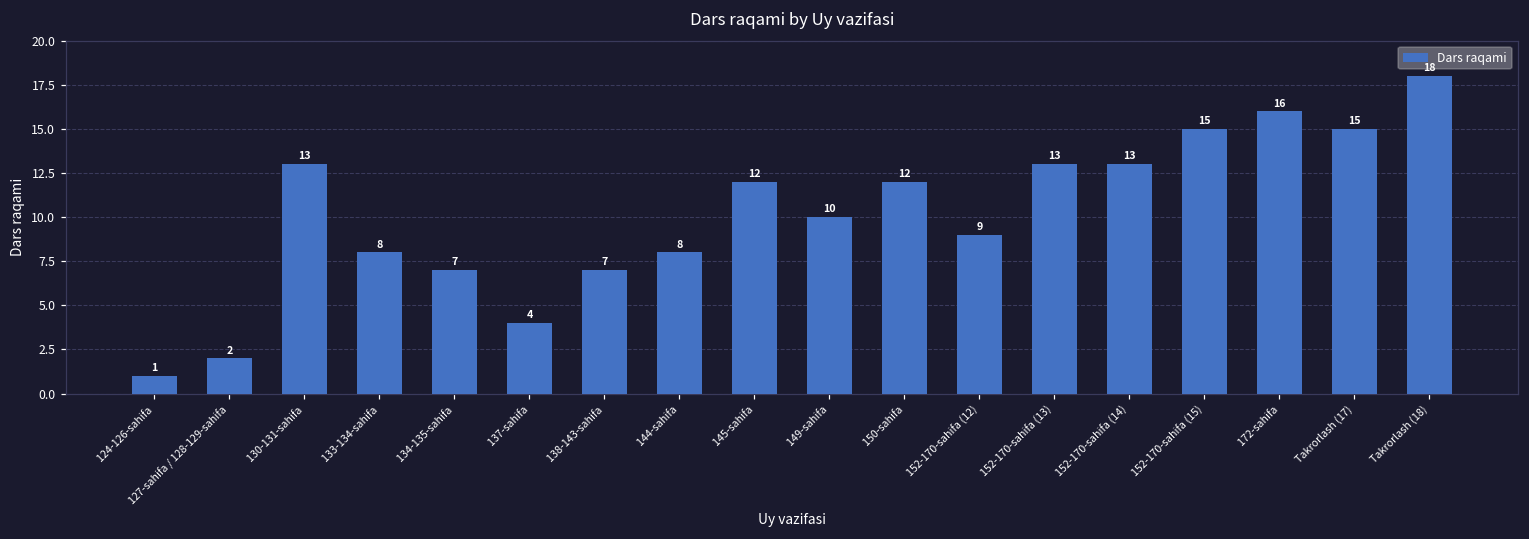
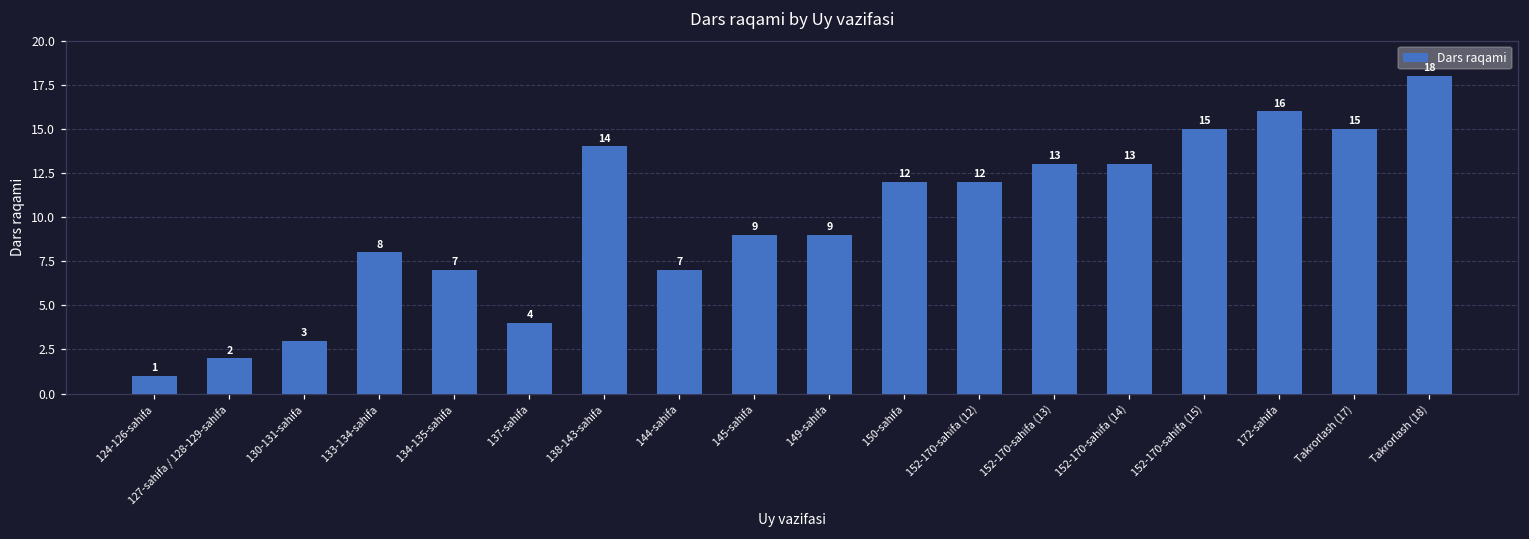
130-131-sahifa: 13 -> 3
138-143-sahifa: 7 -> 14
144-sahifa: 8 -> 7
145-sahifa: 12 -> 9
149-sahifa: 10 -> 9
152-170-sahifa (12): 9 -> 12
